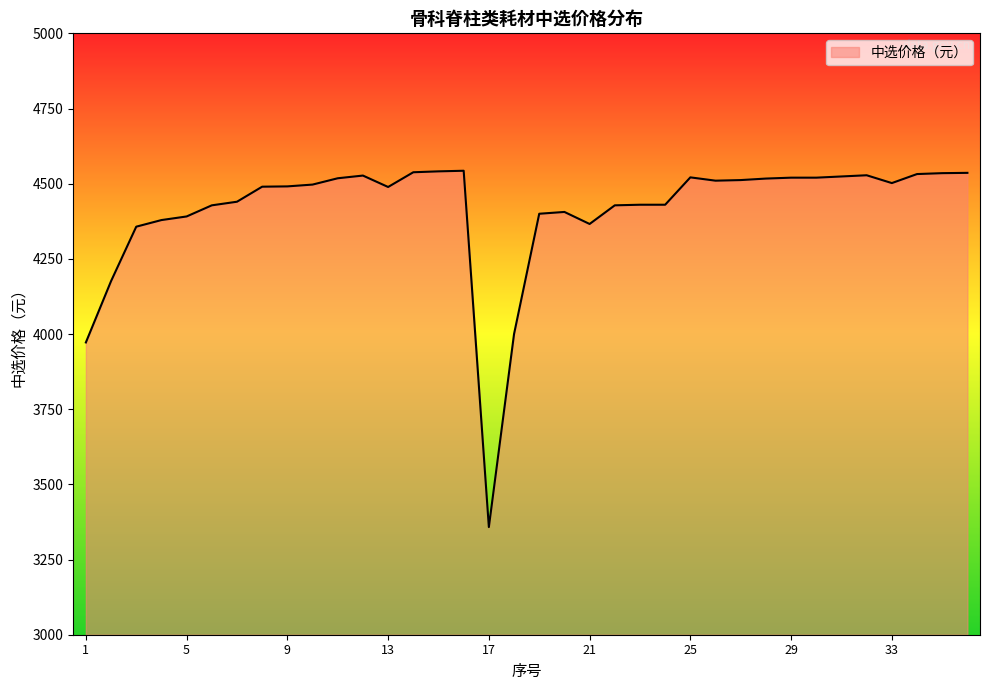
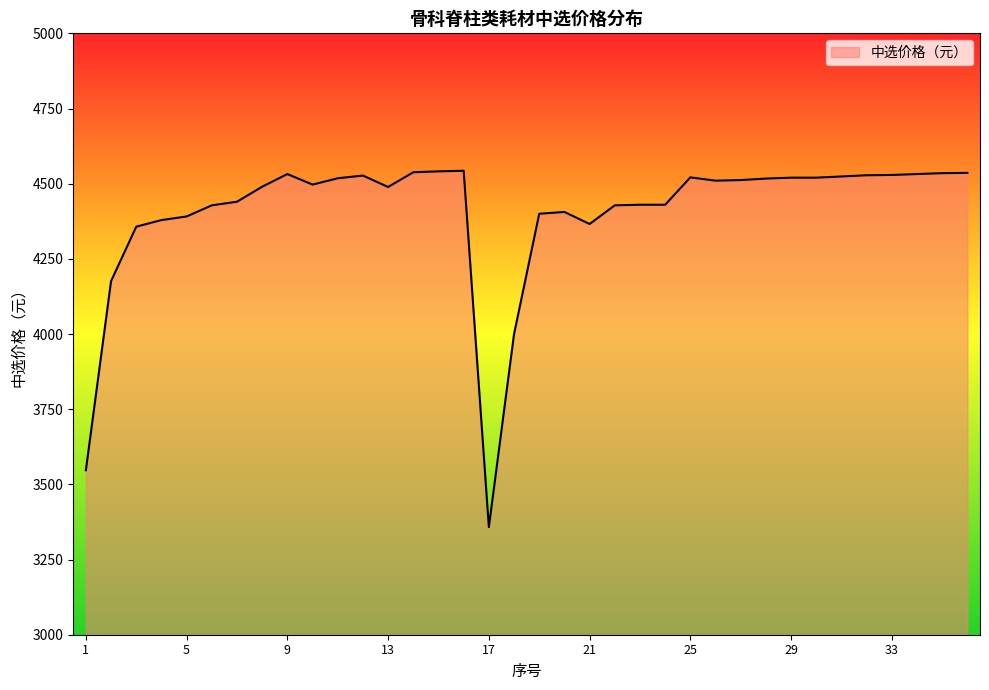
1: 3970 -> 3550
9: 4490 -> 4530
33: 4500 -> 4530
